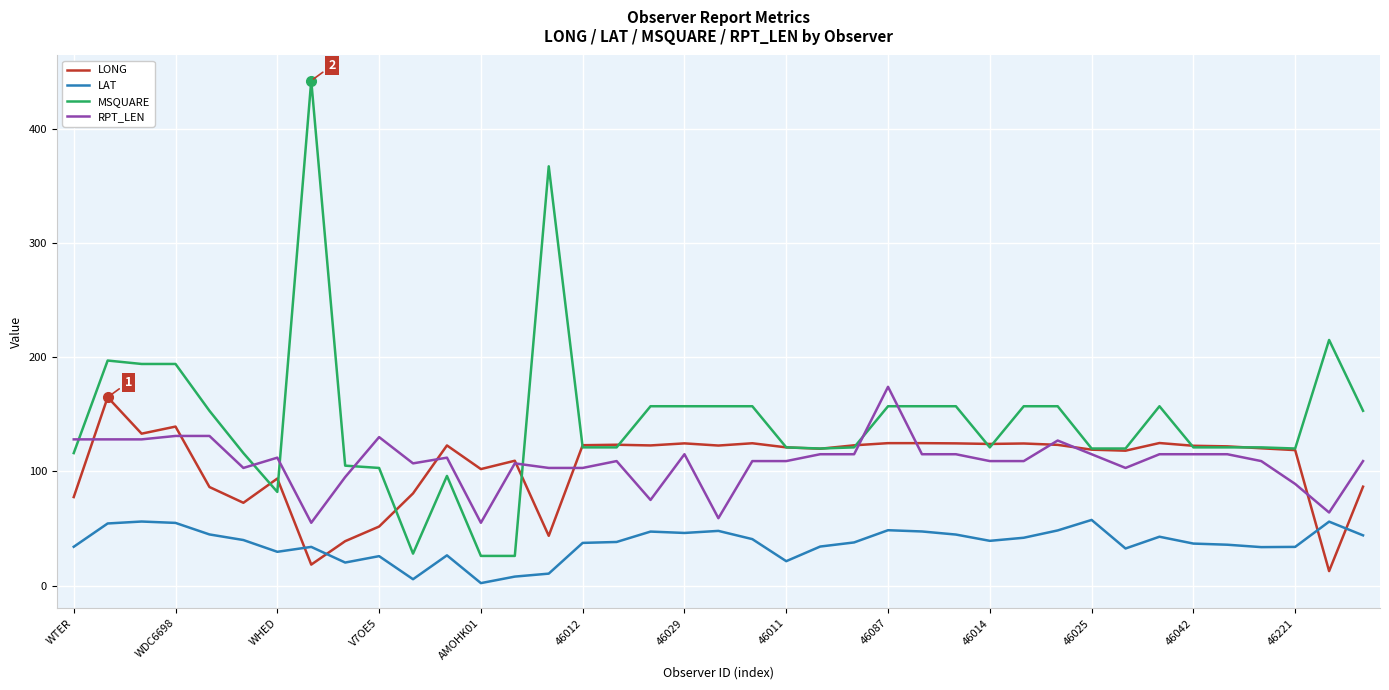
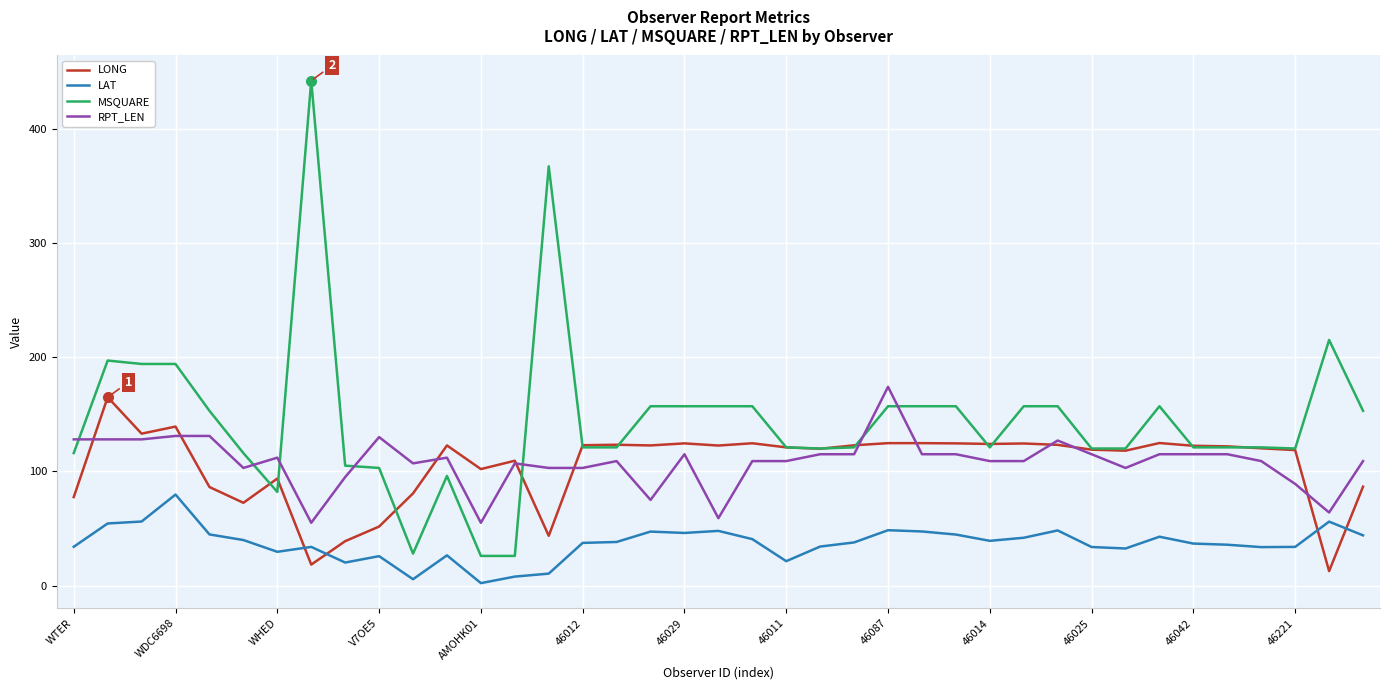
LAT, WDC6698: 55 -> 80
LAT, 46025: 58 -> 34
